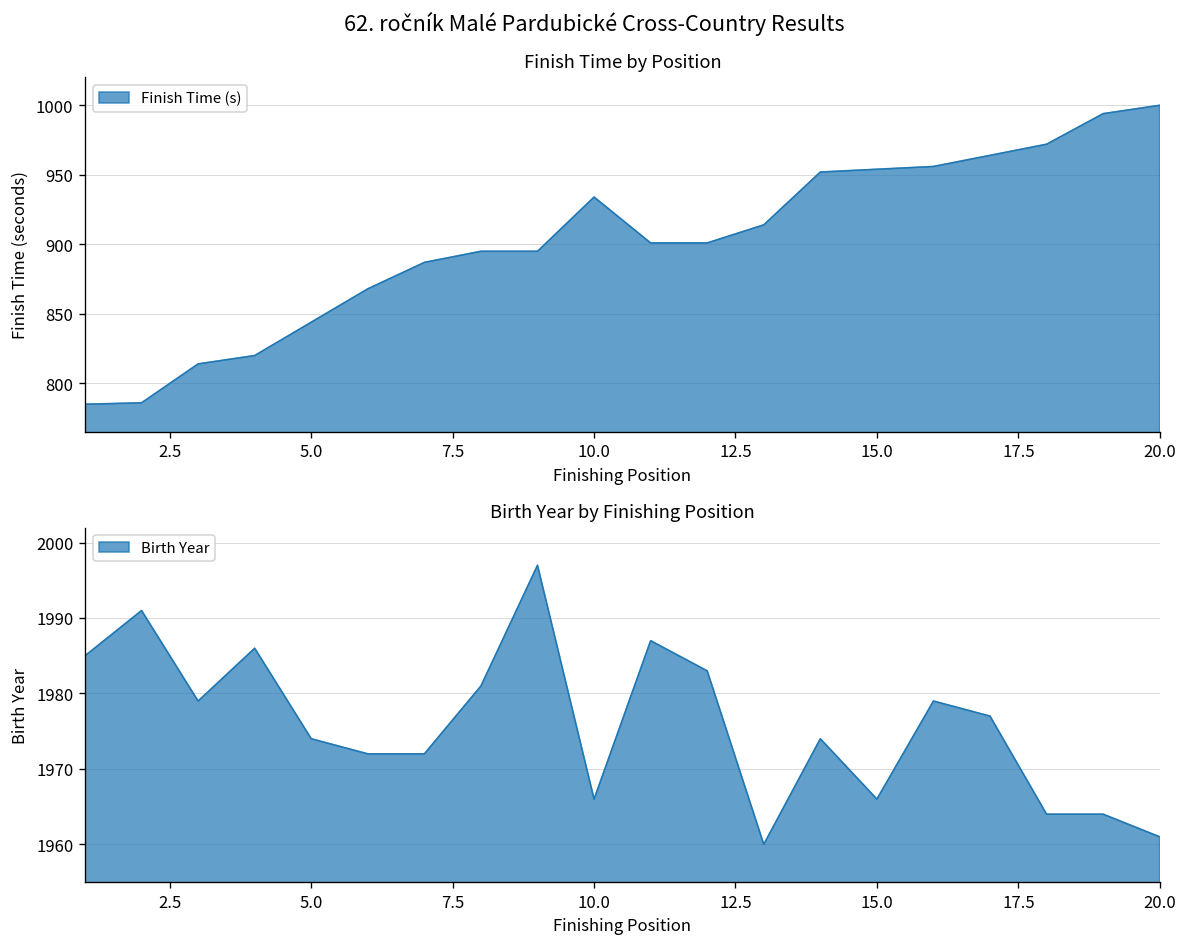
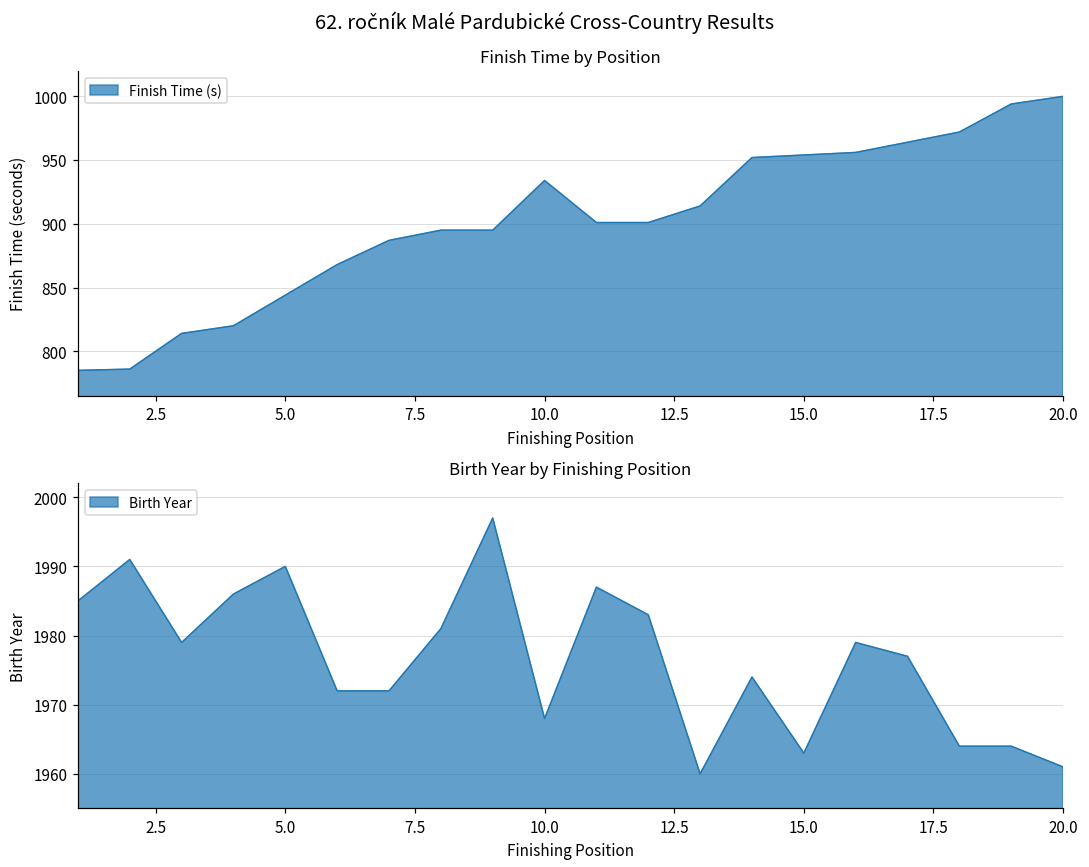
Birth Year by Finishing Position, 5.0: 1974 -> 1990
Birth Year by Finishing Position, 10.0: 1966 -> 1968
Birth Year by Finishing Position, 15.0: 1966 -> 1963
